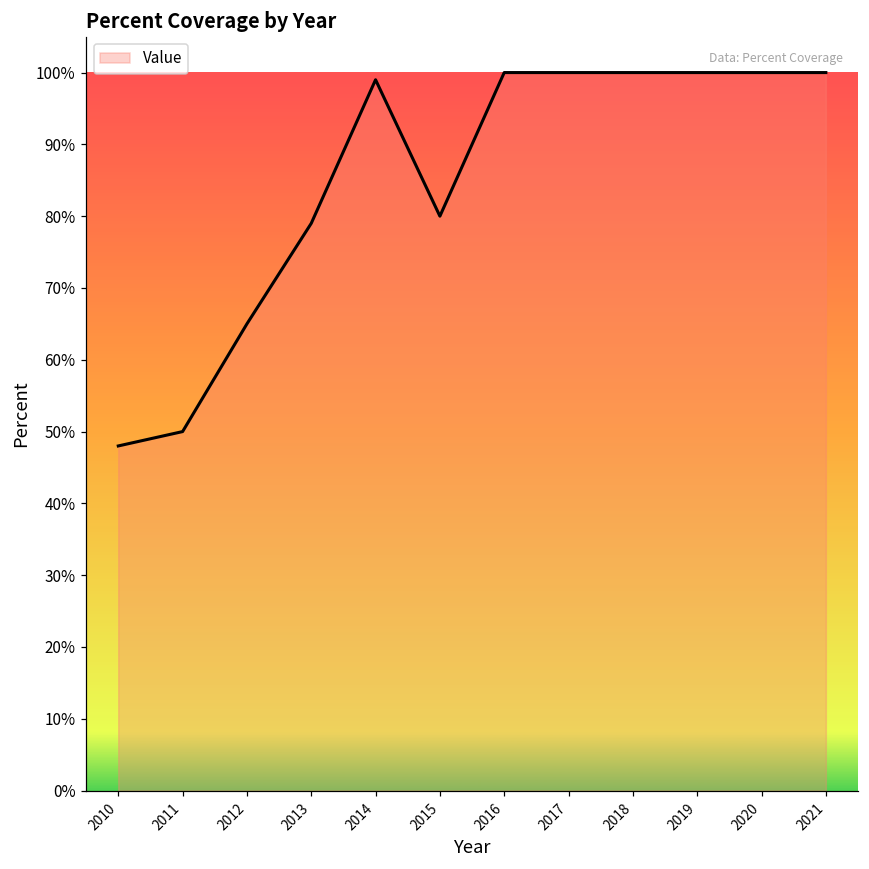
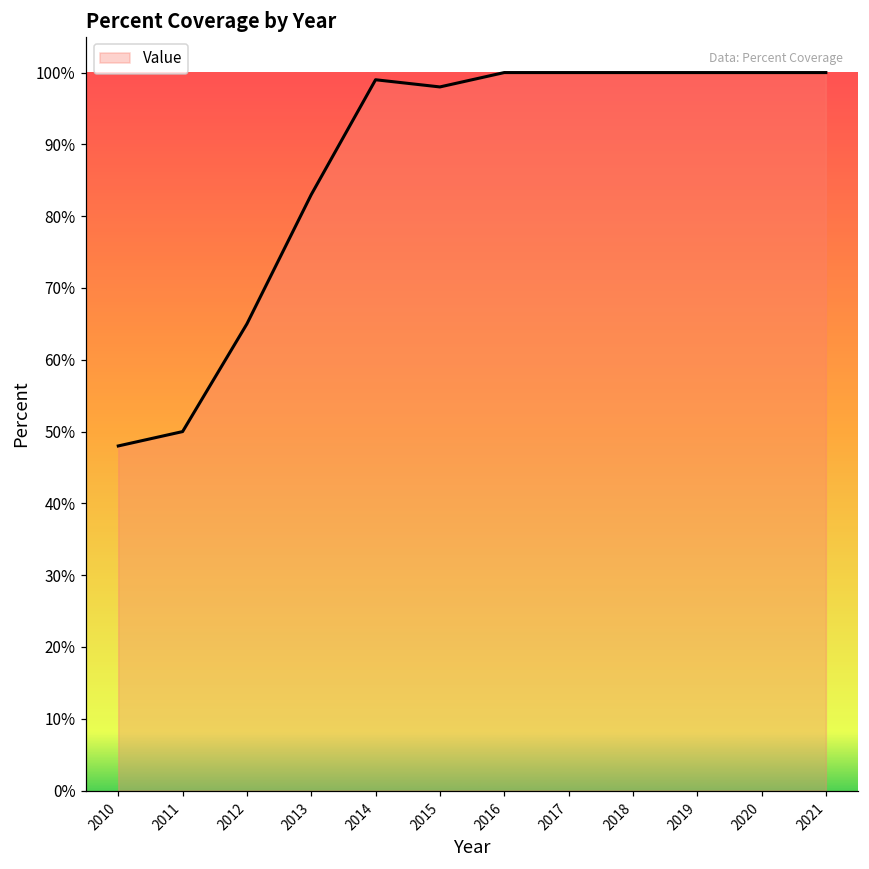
2013: 79% -> 83%
2015: 80% -> 98%
